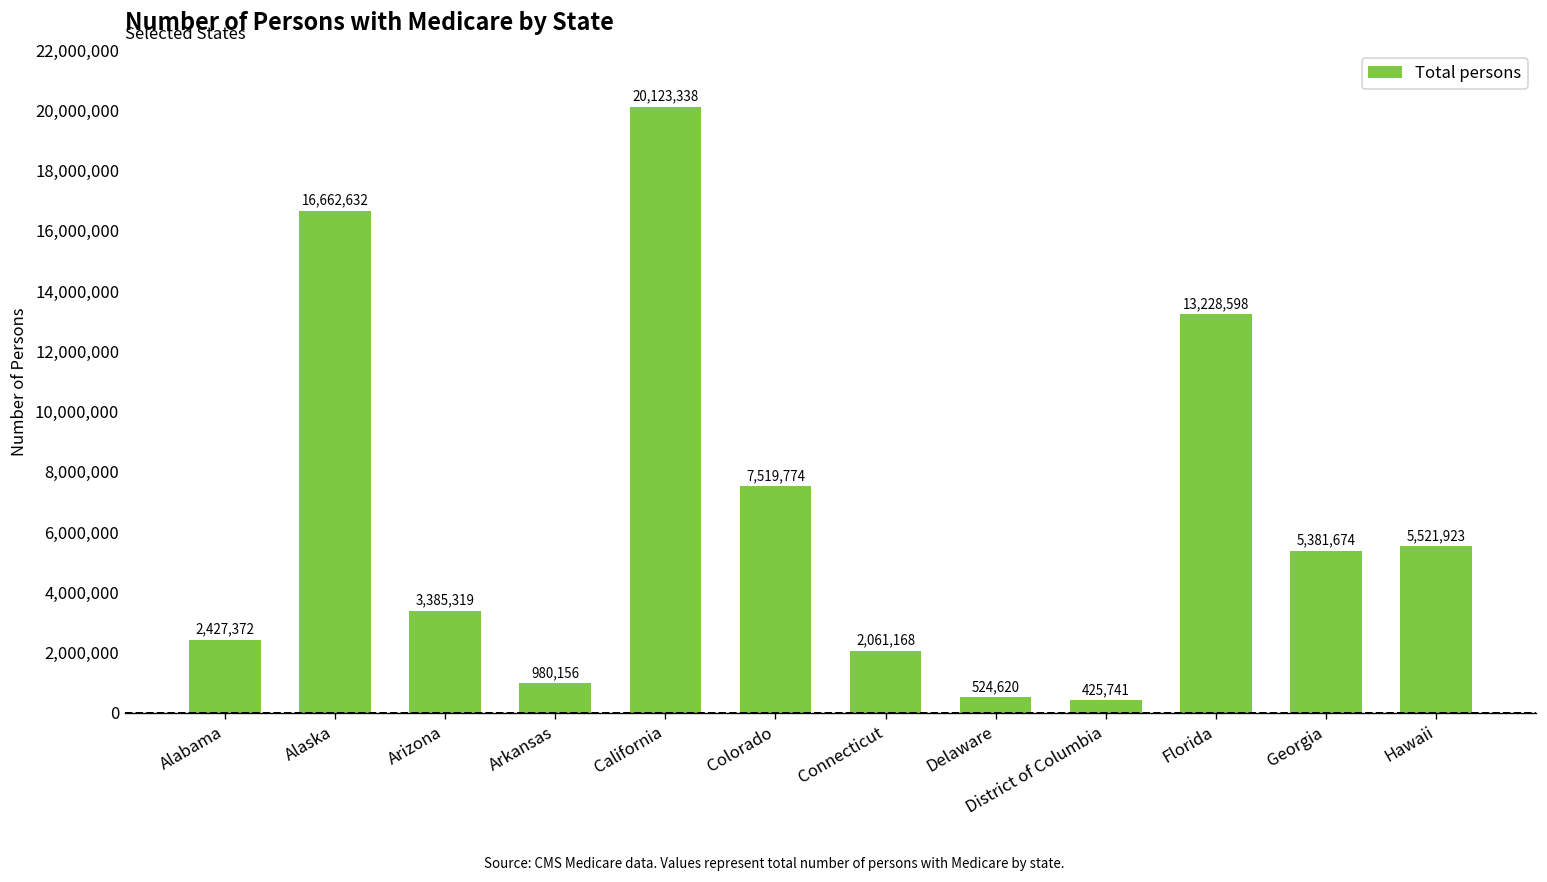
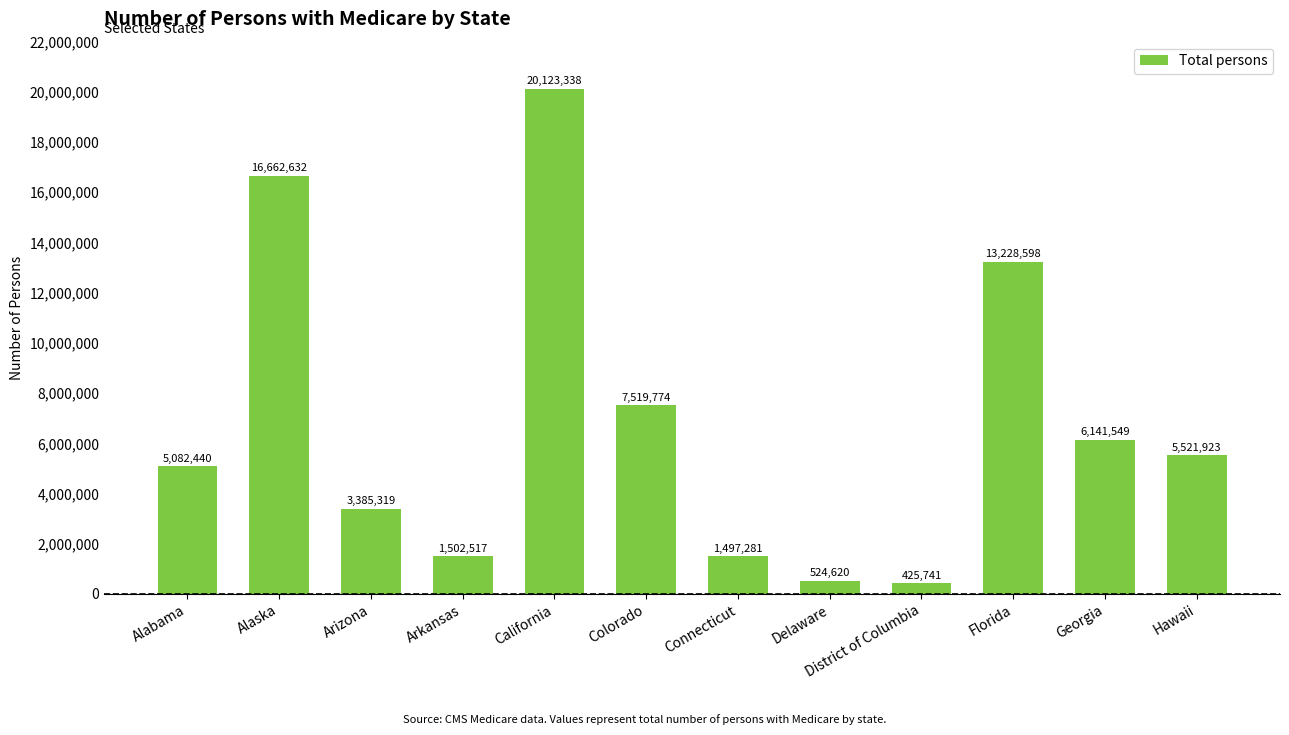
Alabama: 2,427,372 -> 5,082,440
Arkansas: 980,156 -> 1,502,517
Connecticut: 2,061,168 -> 1,497,281
Georgia: 5,381,674 -> 6,141,549
